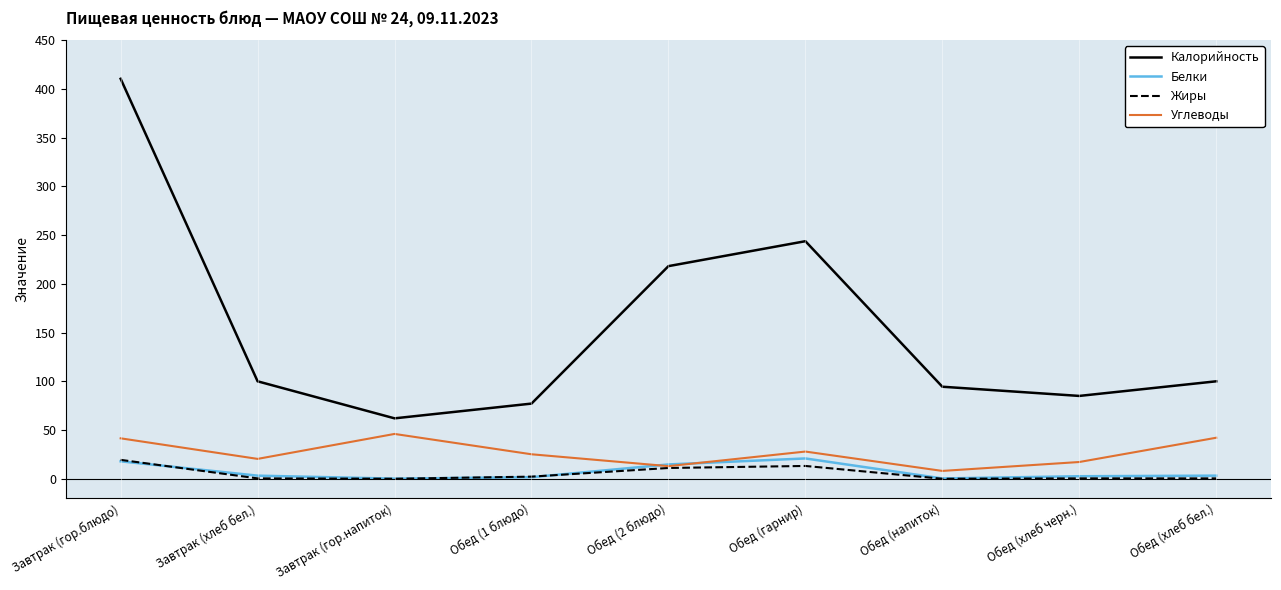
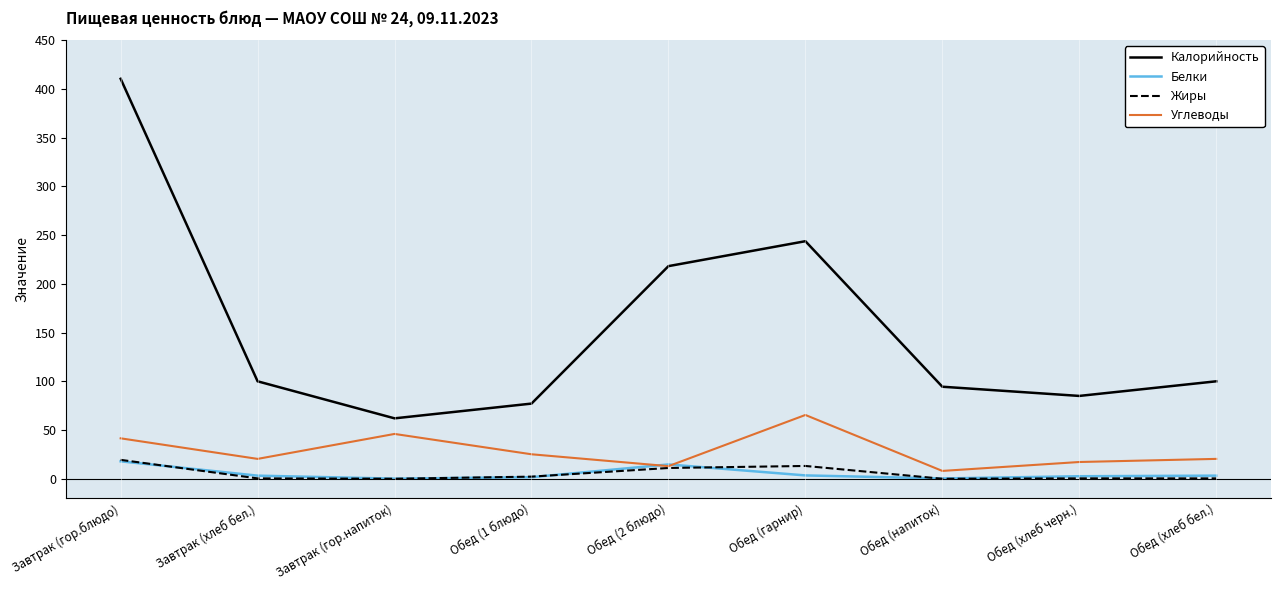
Белки, Обед (гарнир): 20 -> 0
Углеводы, Обед (гарнир): 30 -> 70
Углеводы, Обед (хлеб бел.): 40 -> 20
